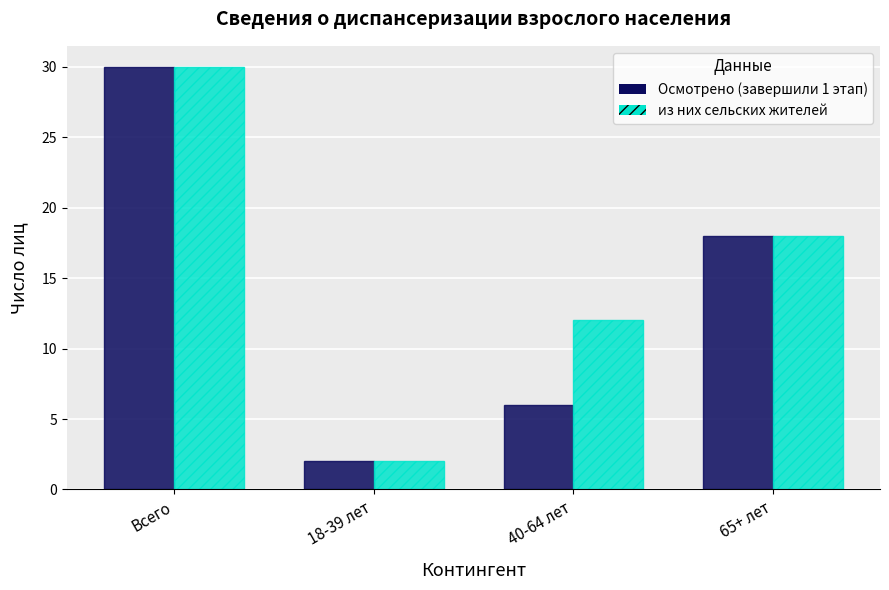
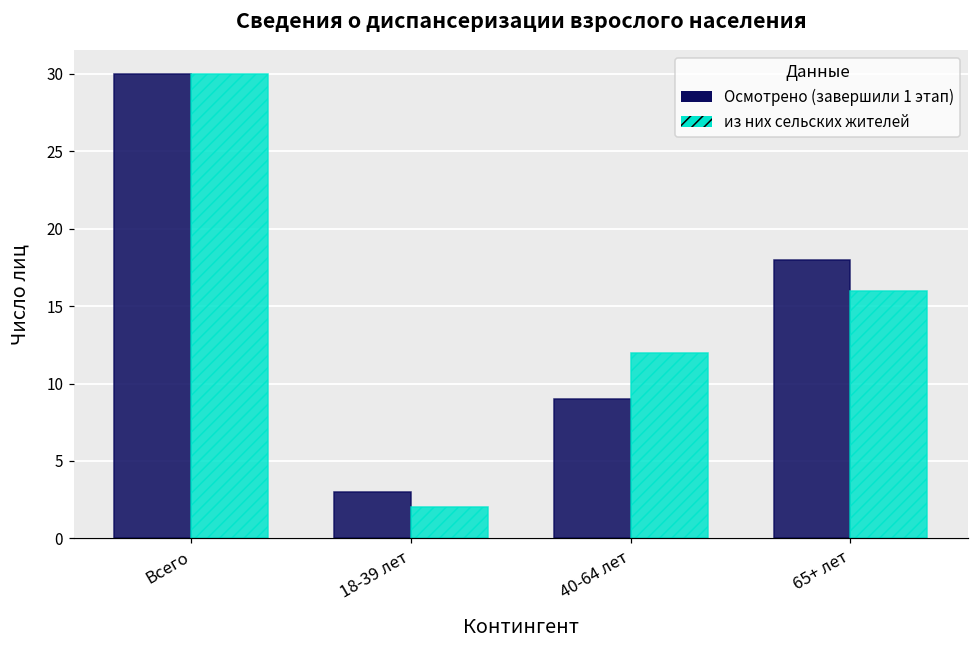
Осмотрено (завершили 1 этап), 18-39 лет: 2 -> 3
Осмотрено (завершили 1 этап), 40-64 лет: 6 -> 9
из них сельских жителей, 65+ лет: 18 -> 16
